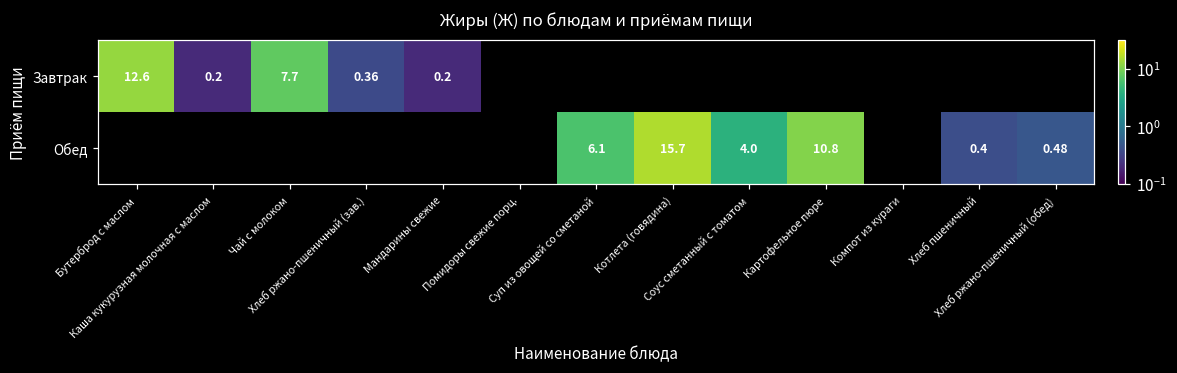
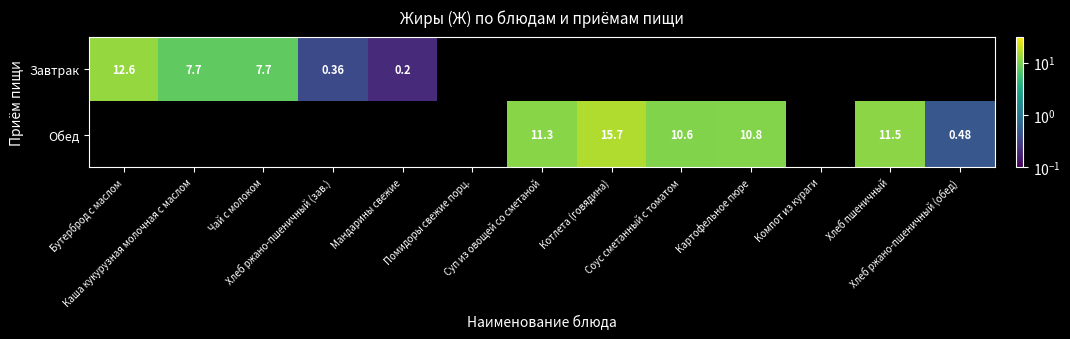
Завтрак, Каша кукурузная молочная с маслом: 0.2 -> 7.7
Обед, Суп из овощей со сметаной: 6.1 -> 11.3
Обед, Соус сметанный с томатом: 4.0 -> 10.6
Обед, Хлеб пшеничный: 0.4 -> 11.5
